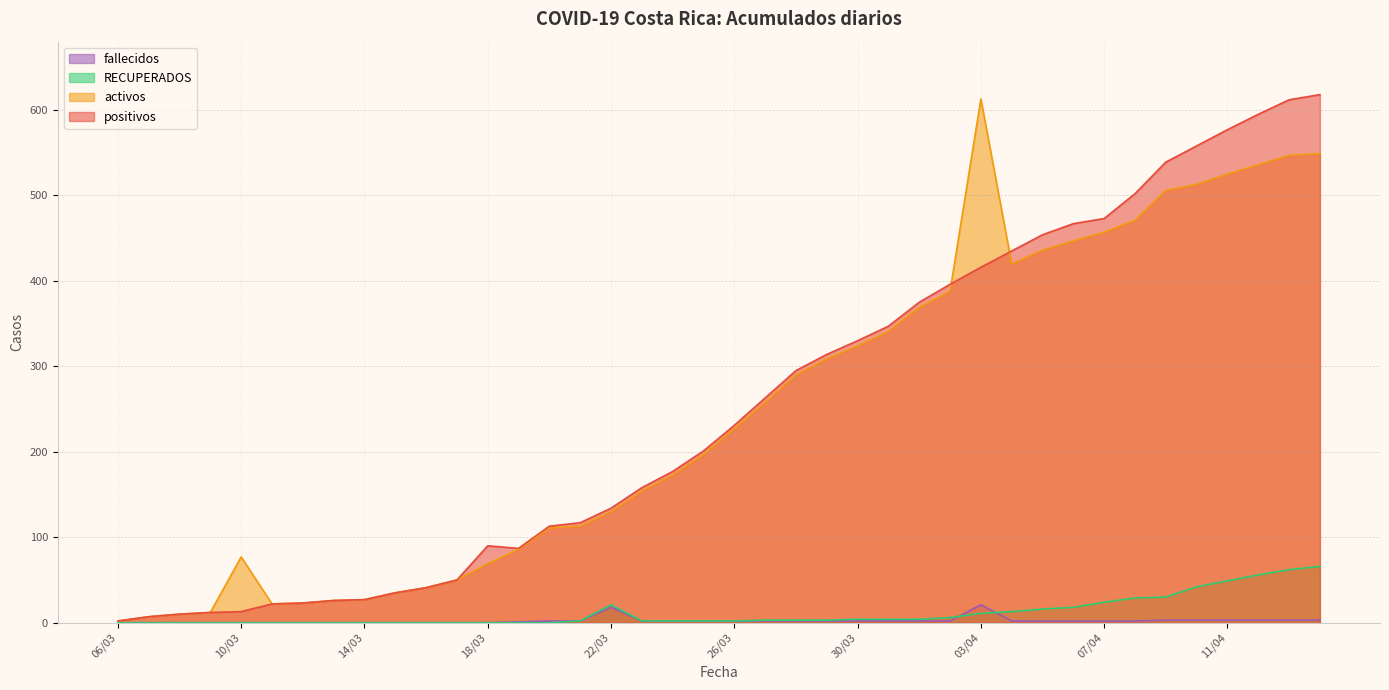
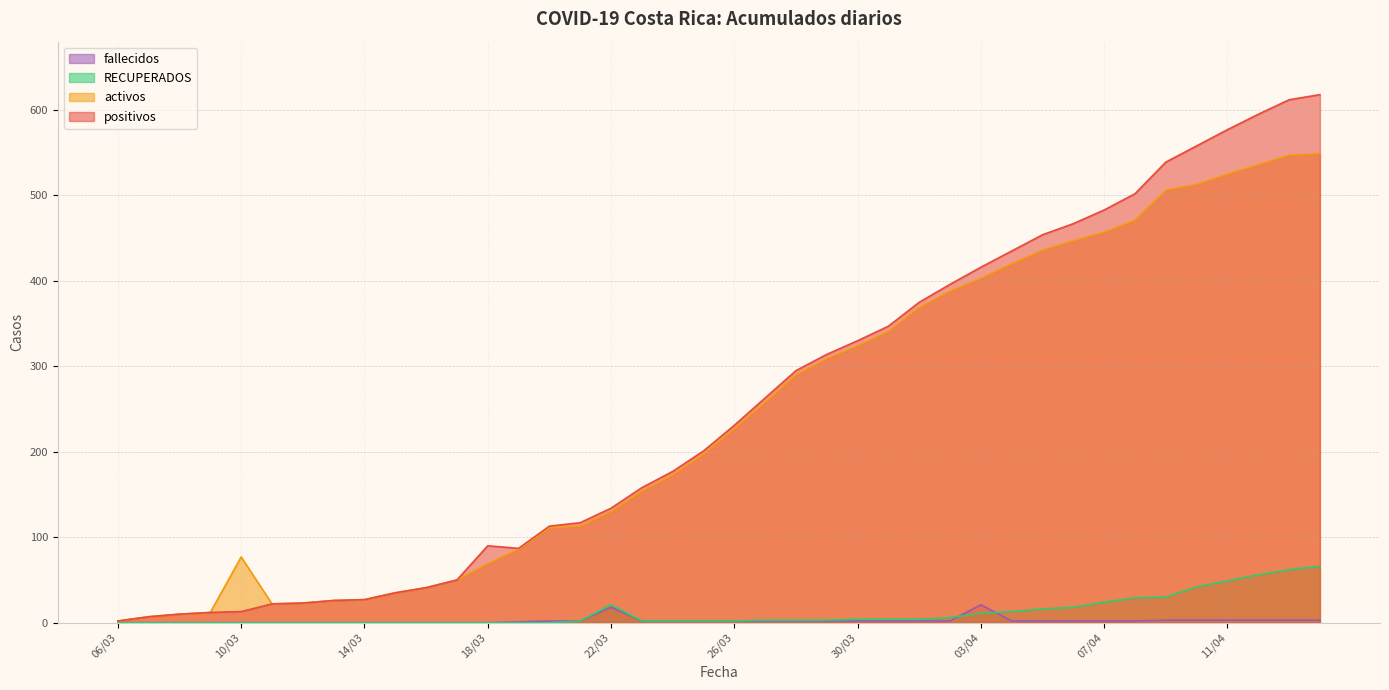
activos, 03/04: 610 -> 400
positivos, 07/04: 470 -> 480
